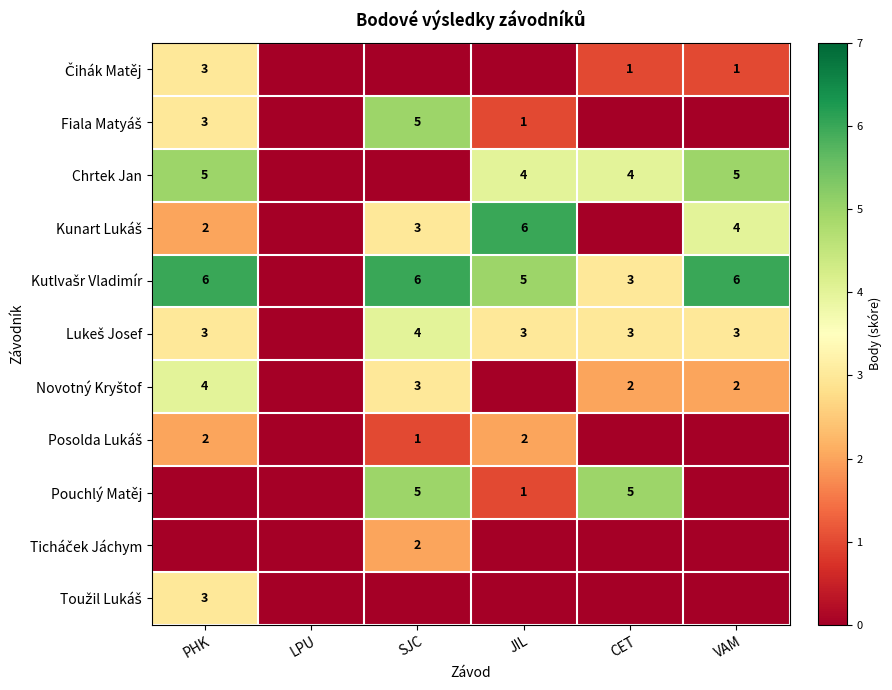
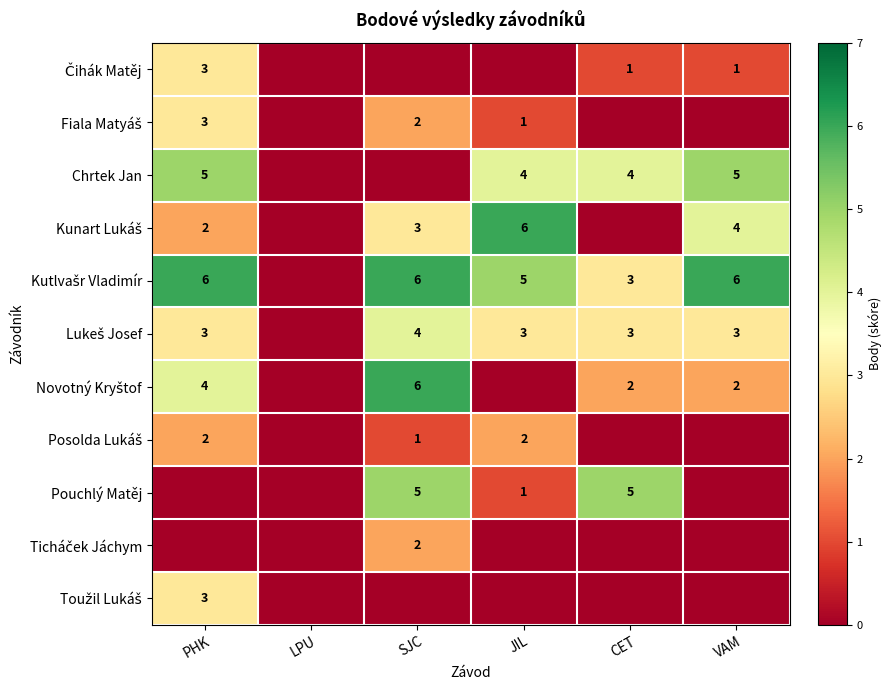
Fiala Matyáš, SJC: 5 -> 2
Novotný Kryštof, SJC: 3 -> 6
